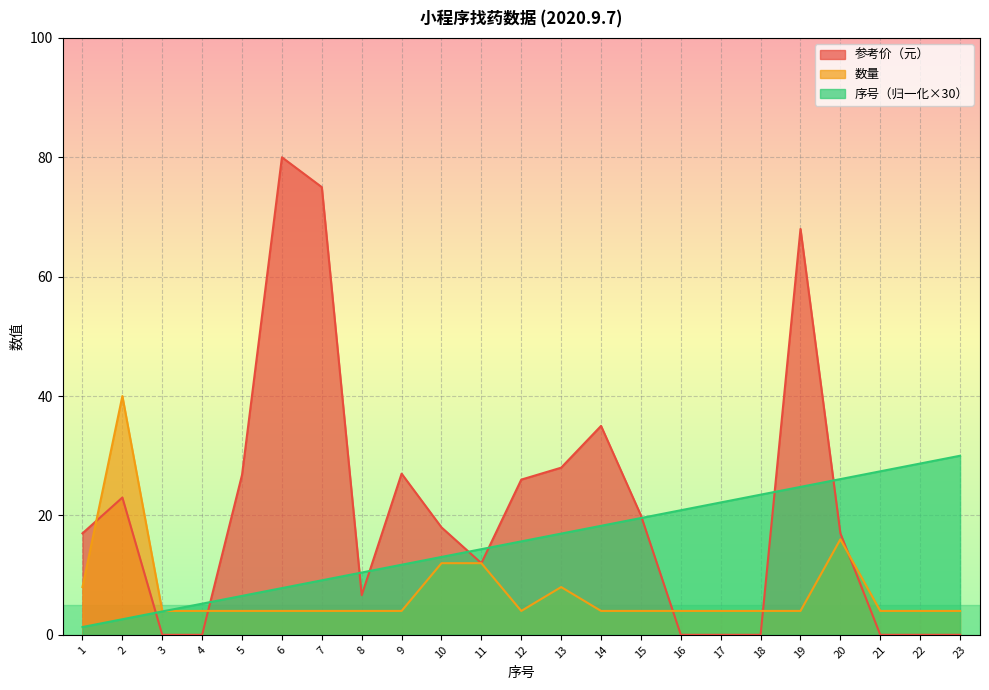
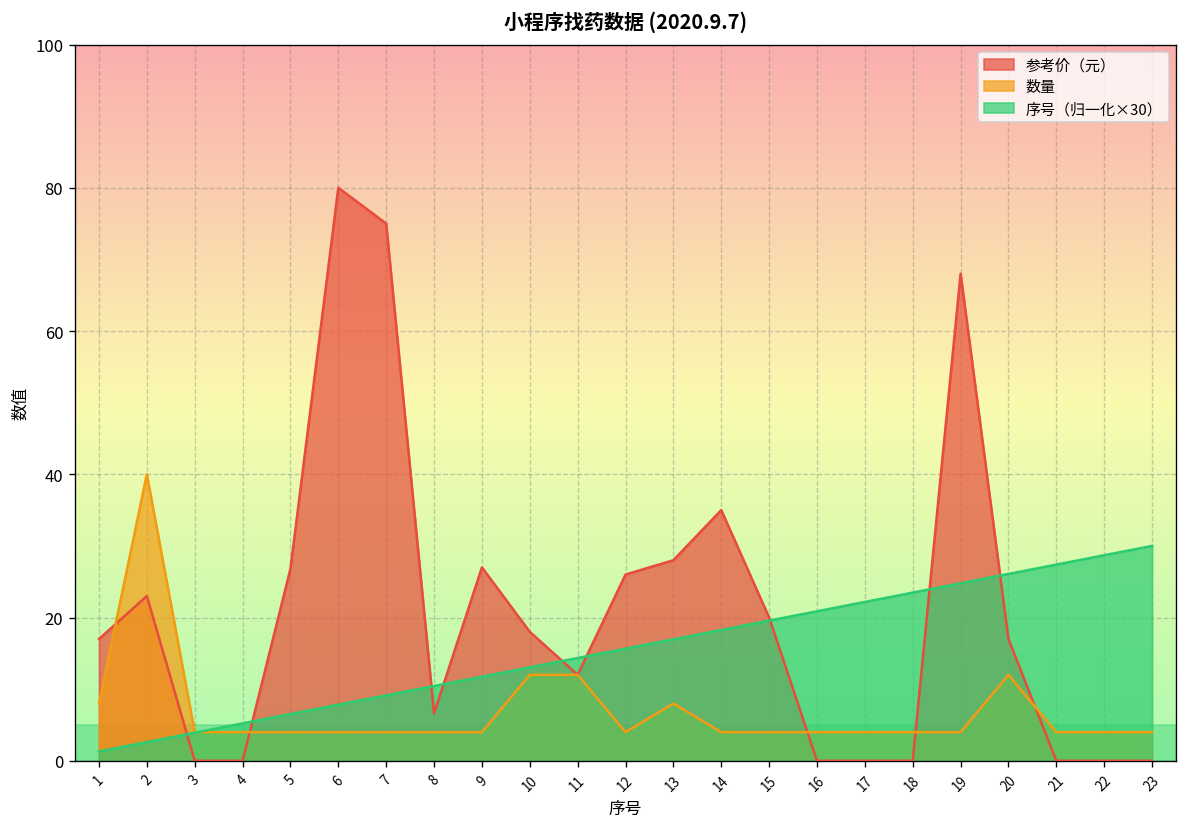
数量, 20: 16 -> 12
